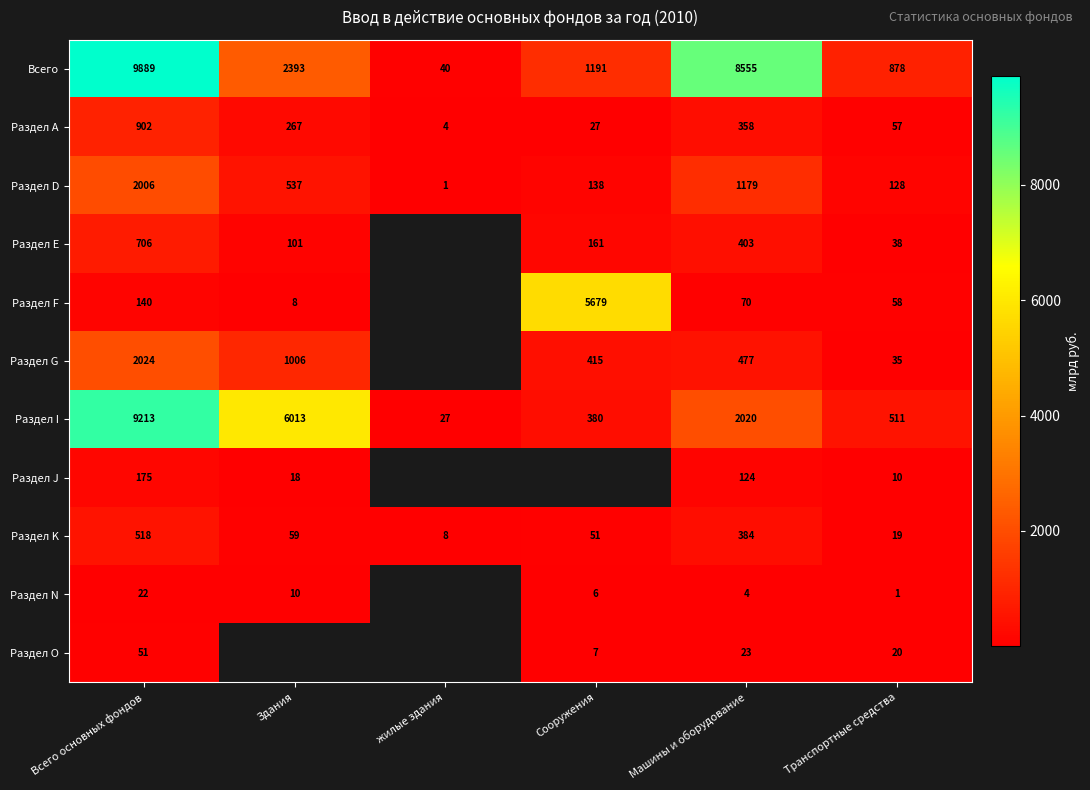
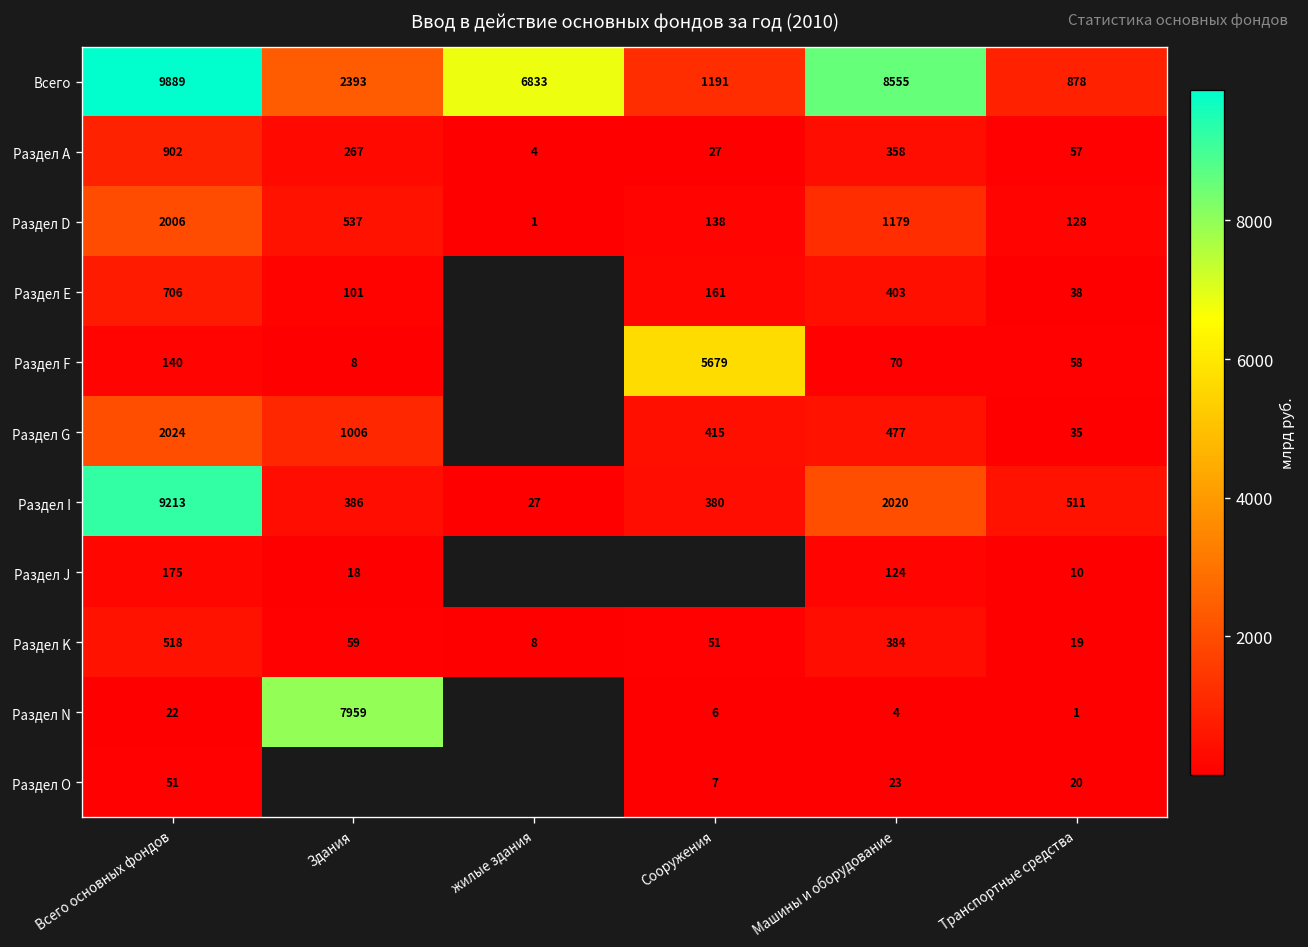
Всего, жилые здания: 40 -> 6833
Раздел I, Здания: 6013 -> 386
Раздел N, Здания: 10 -> 7959
